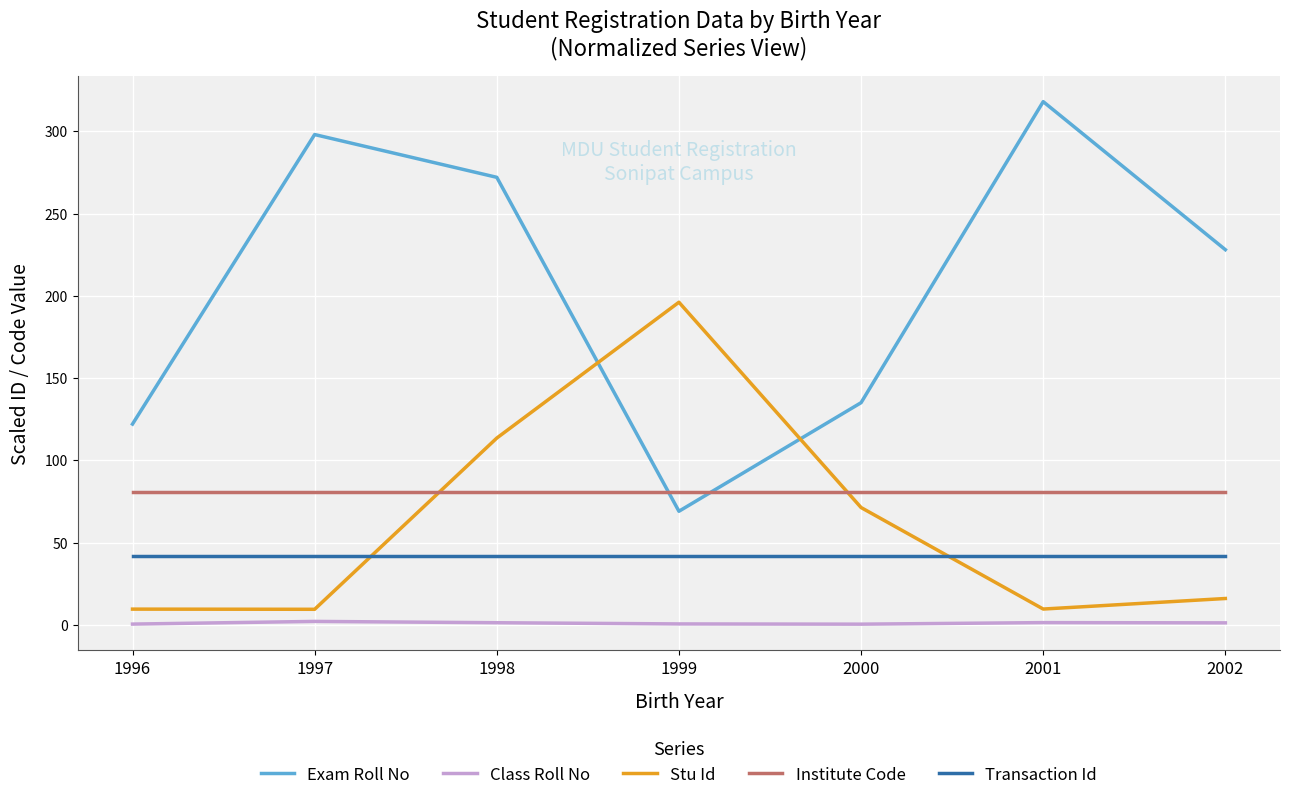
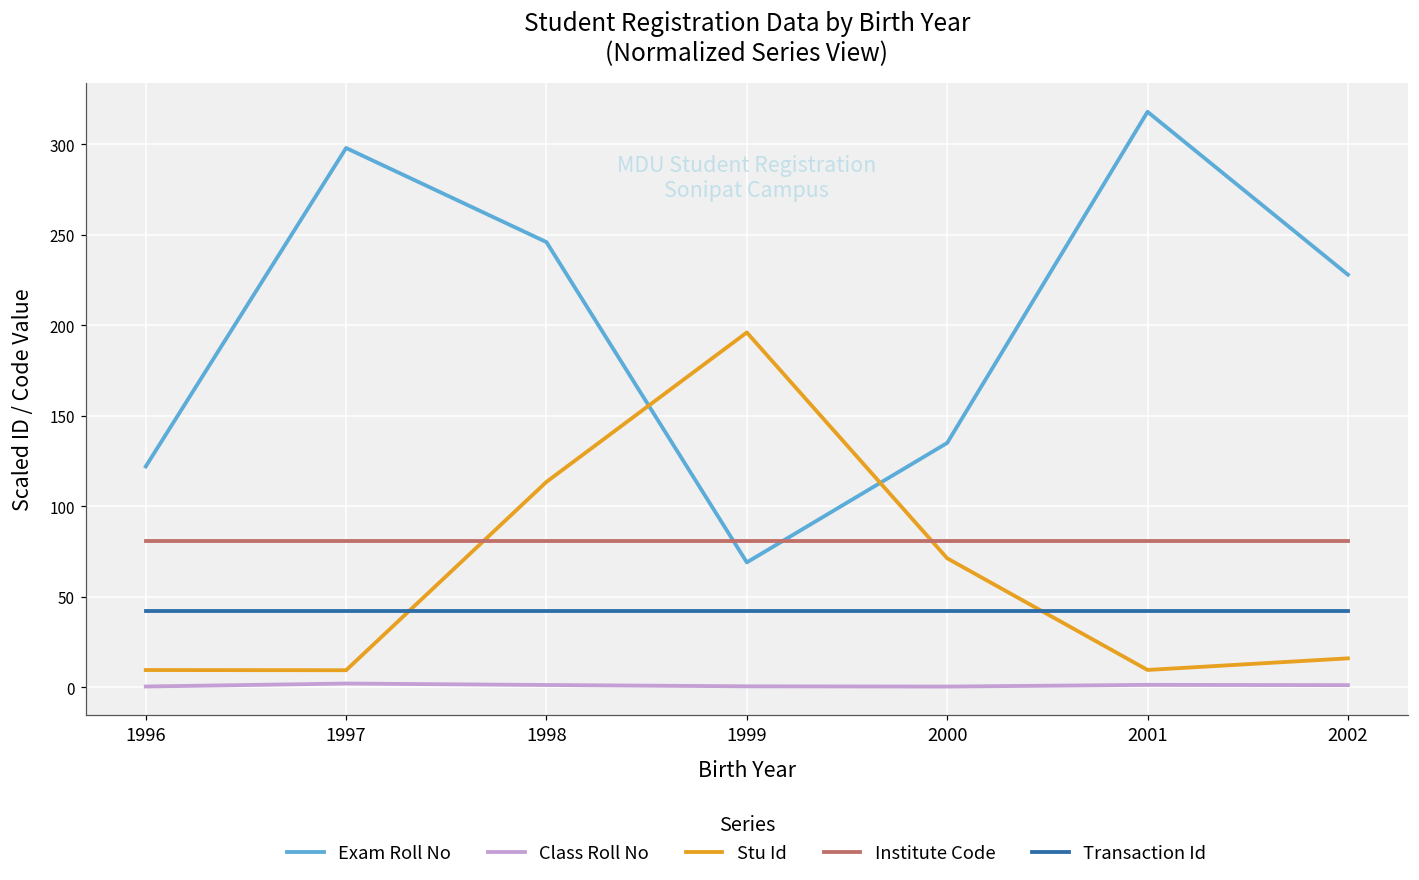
Exam Roll No, 1998: 272 -> 246
